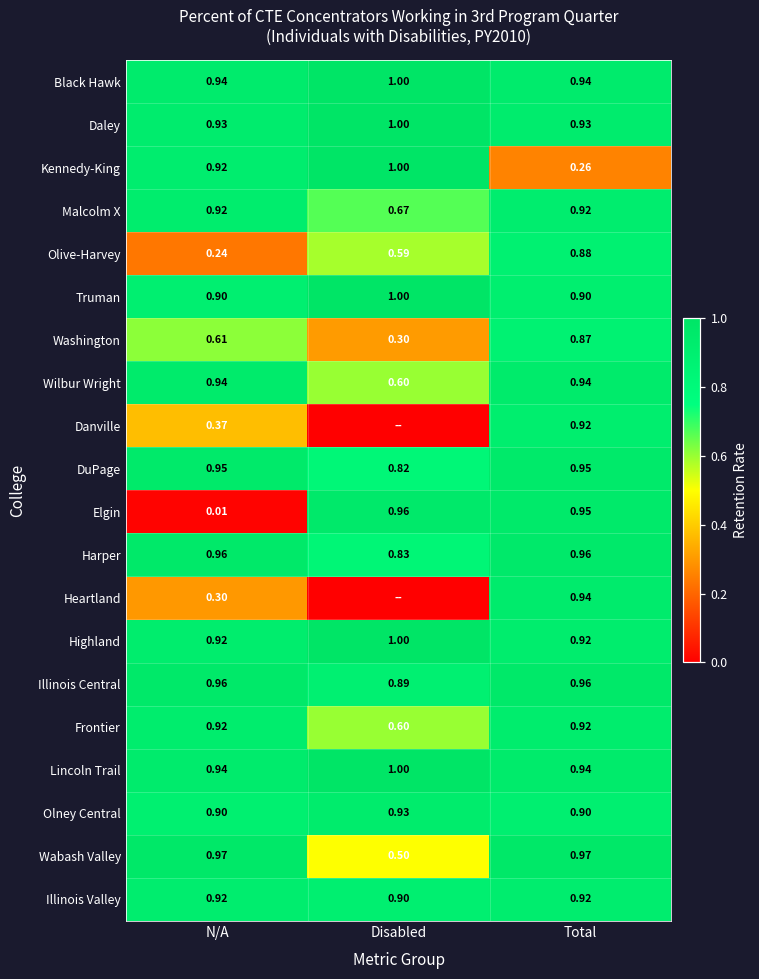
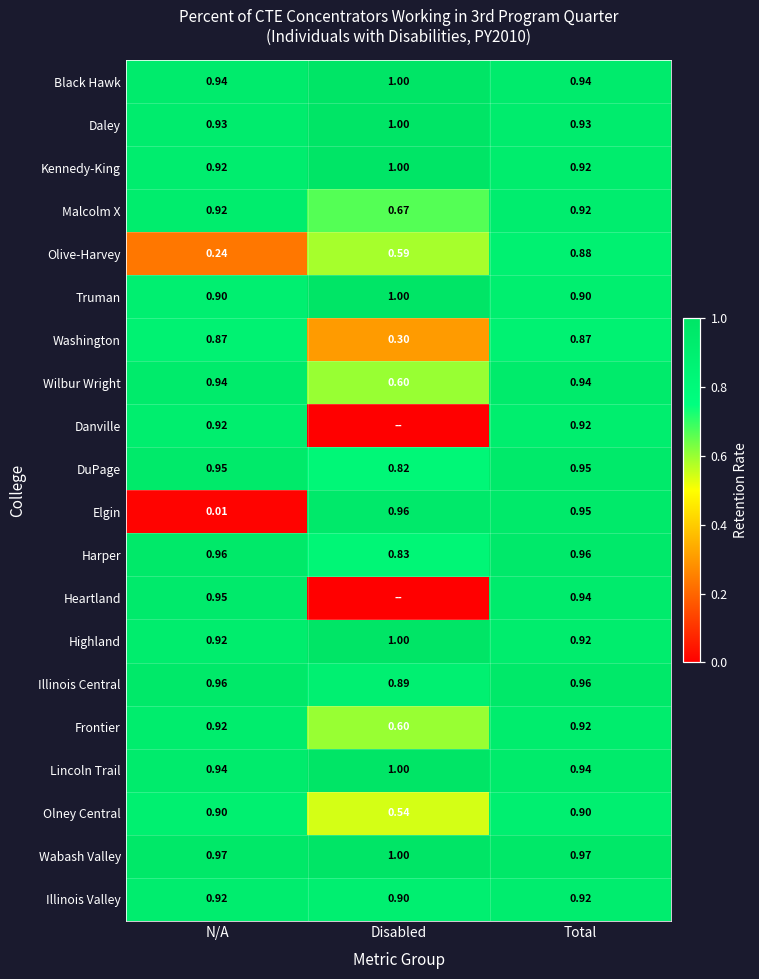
Kennedy-King, Total: 0.26 -> 0.92
Washington, N/A: 0.61 -> 0.87
Danville, N/A: 0.37 -> 0.92
Heartland, N/A: 0.30 -> 0.95
Olney Central, Disabled: 0.93 -> 0.54
Wabash Valley, Disabled: 0.50 -> 1.00
